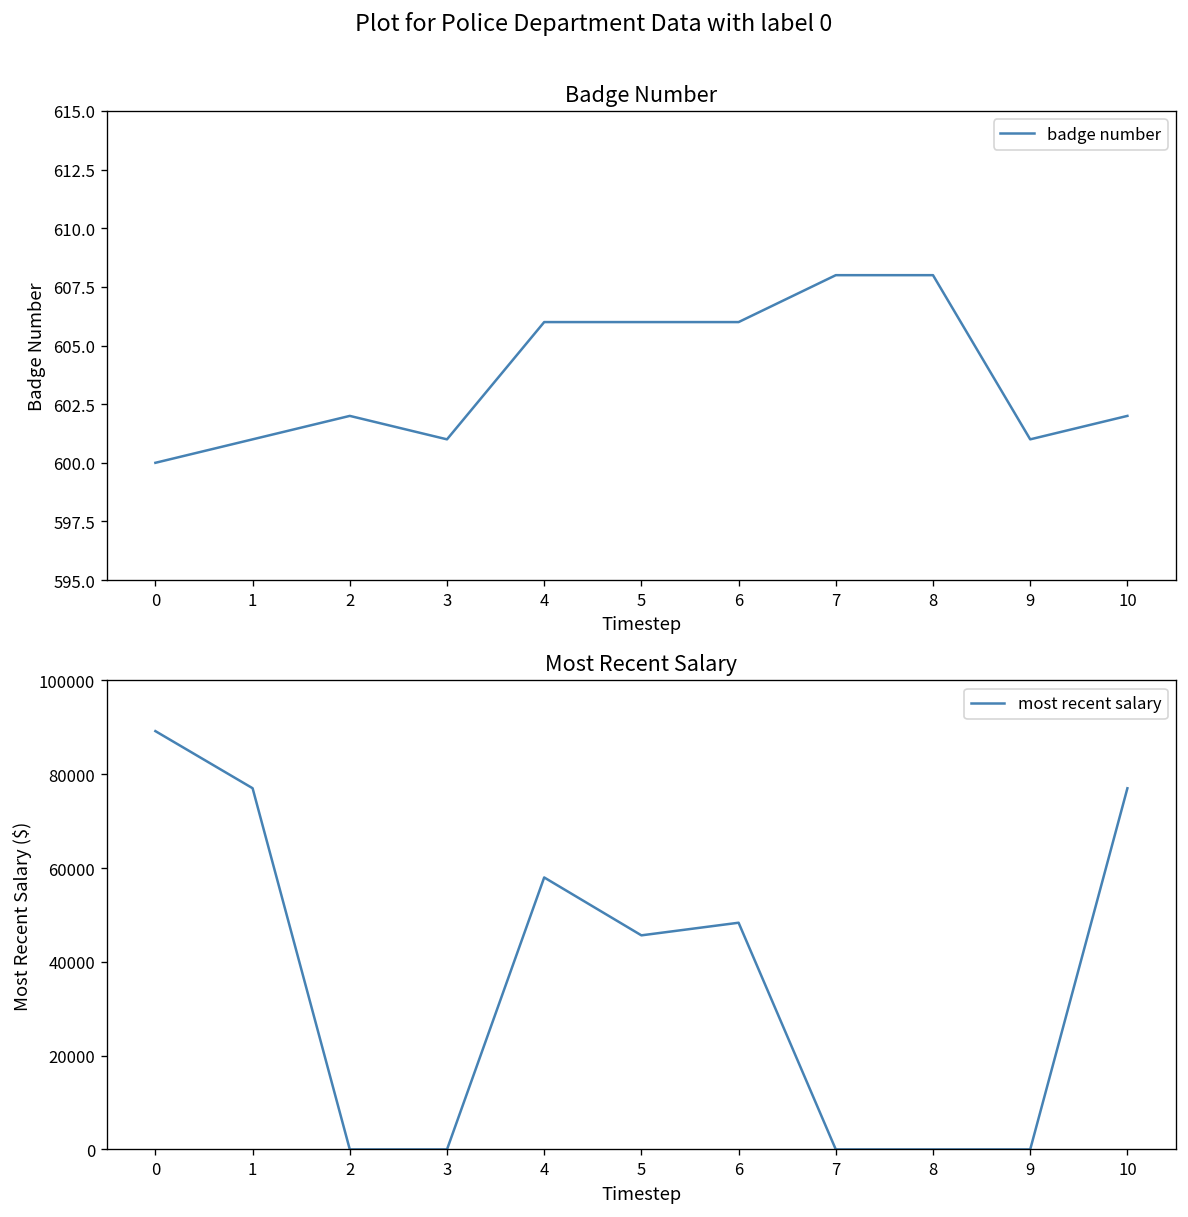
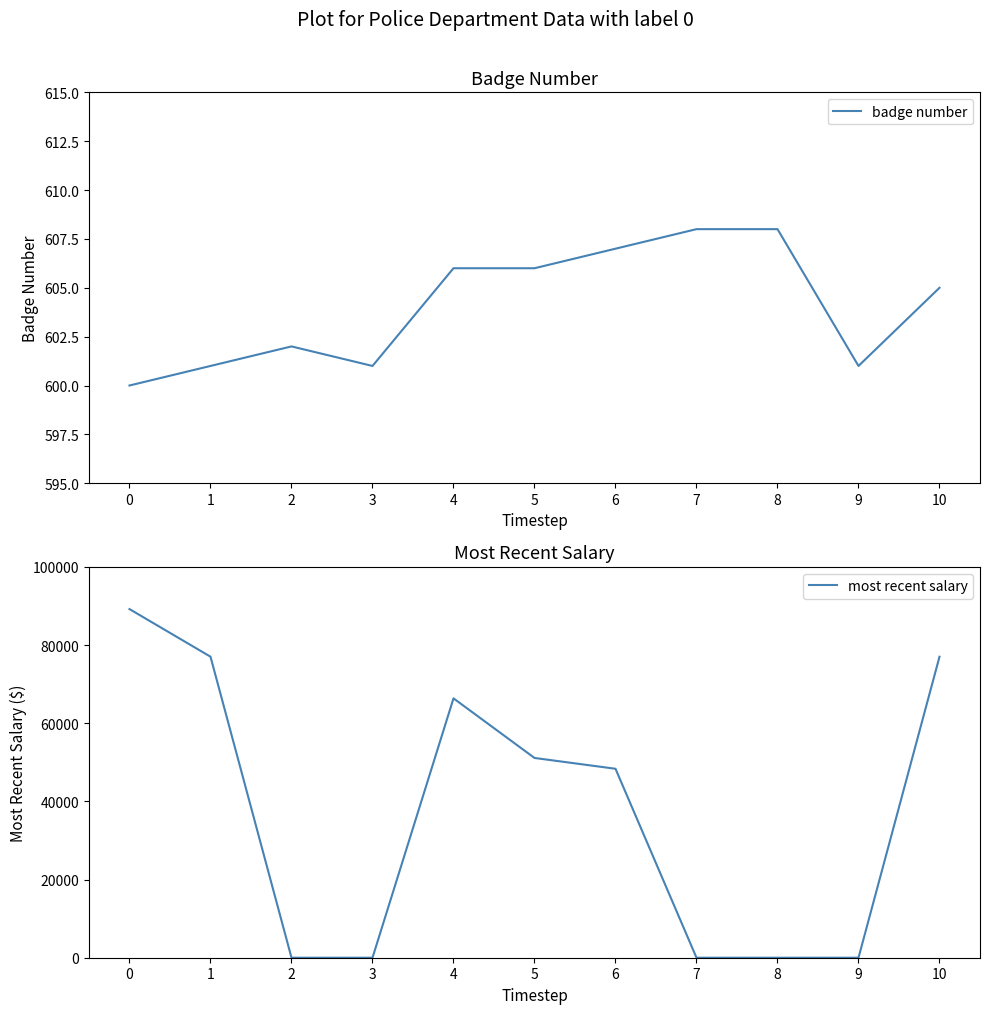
Badge Number, 6: 606 -> 607
Badge Number, 10: 602 -> 605
Most Recent Salary, 4: 58000 -> 66000
Most Recent Salary, 5: 46000 -> 51000
